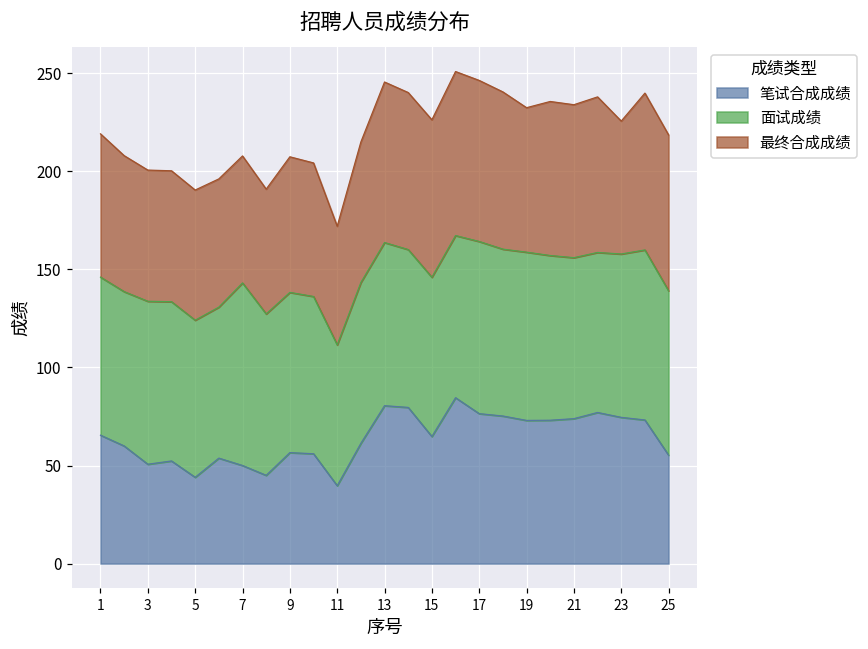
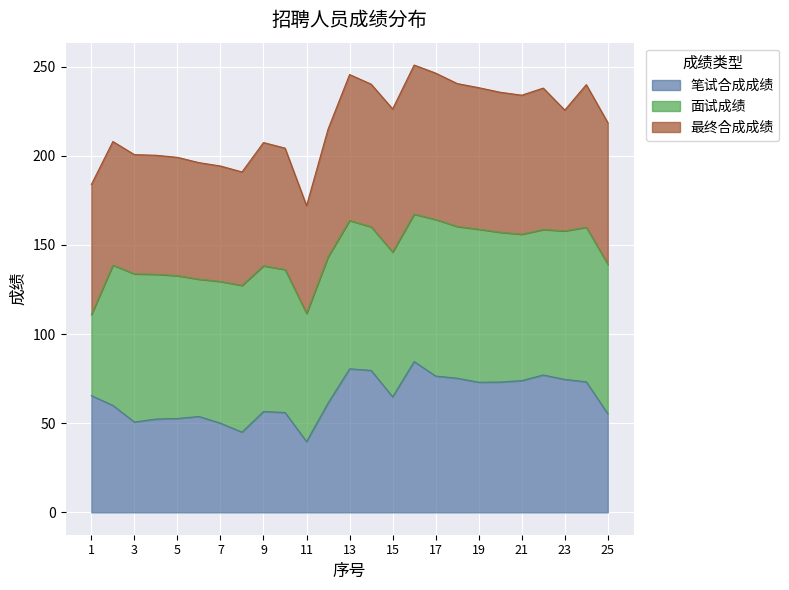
面试成绩, 1: 81 -> 45
笔试合成成绩, 5: 44 -> 53
面试成绩, 7: 93 -> 80
最终合成成绩, 19: 74 -> 79
